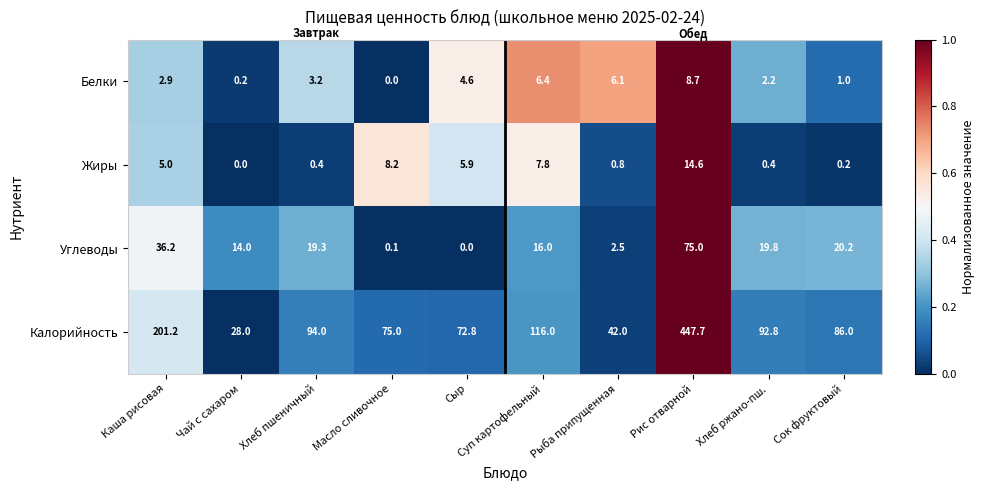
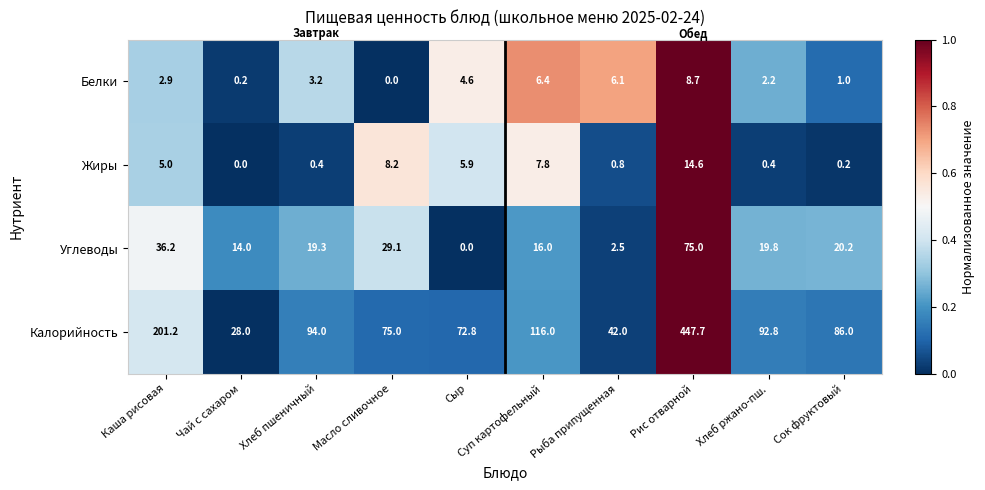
Углеводы, Масло сливочное: 0.1 -> 29.1
